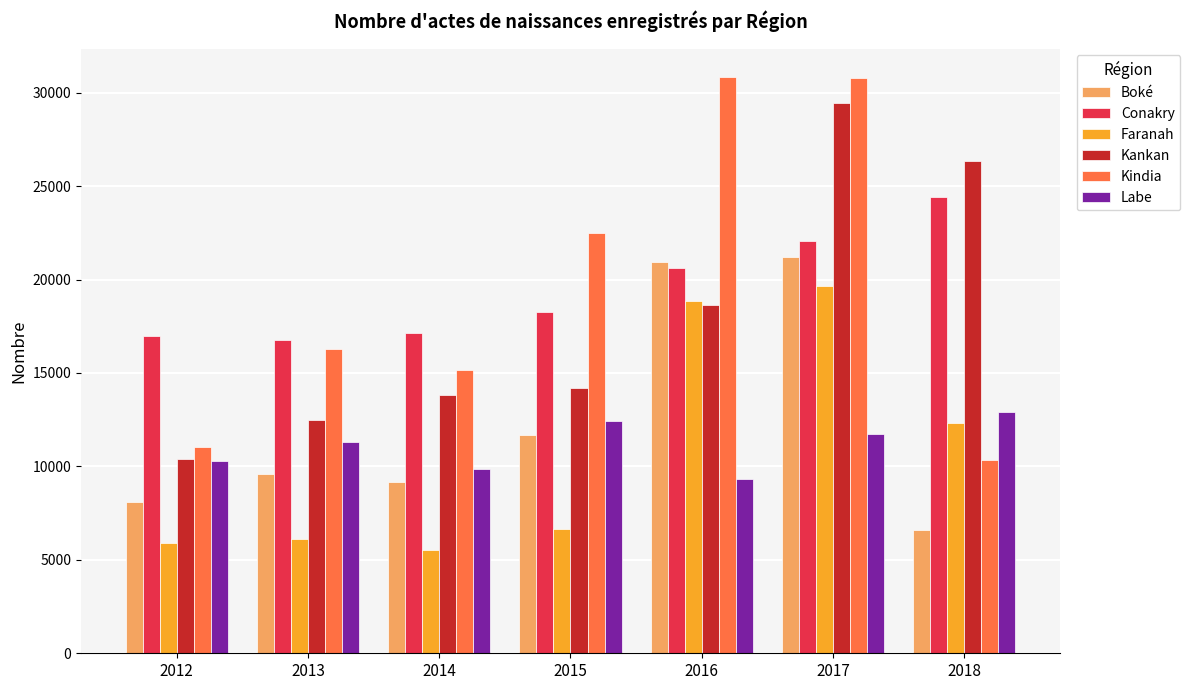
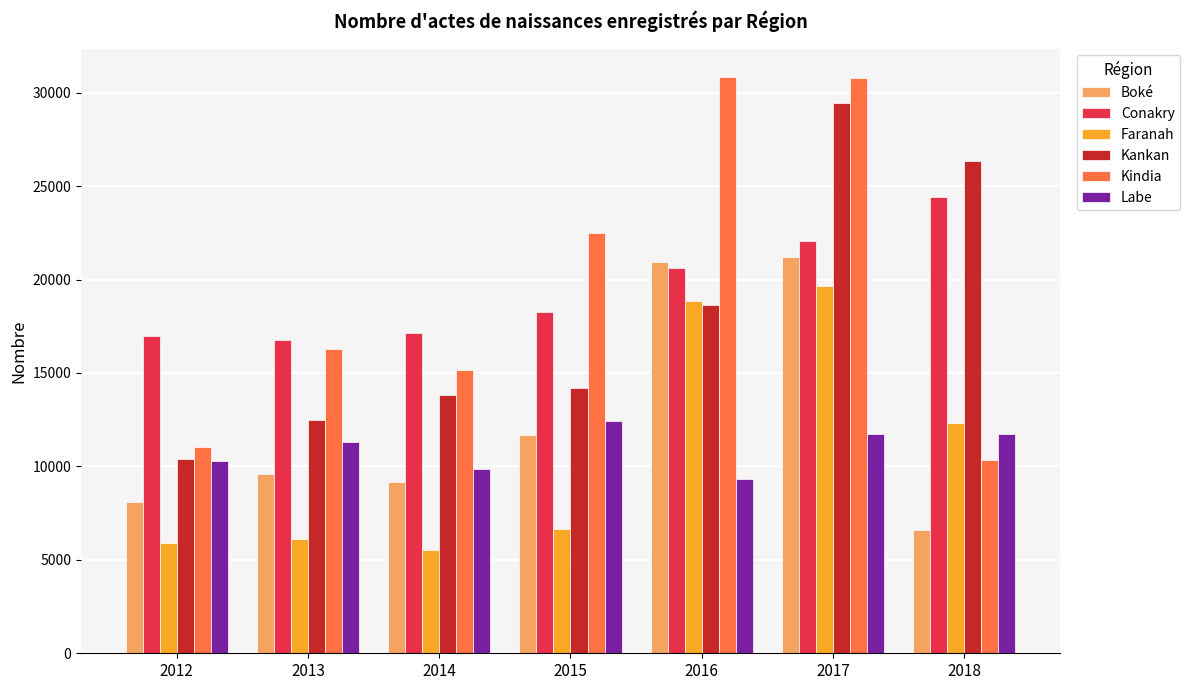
Labe, 2018: 12900 -> 11700
